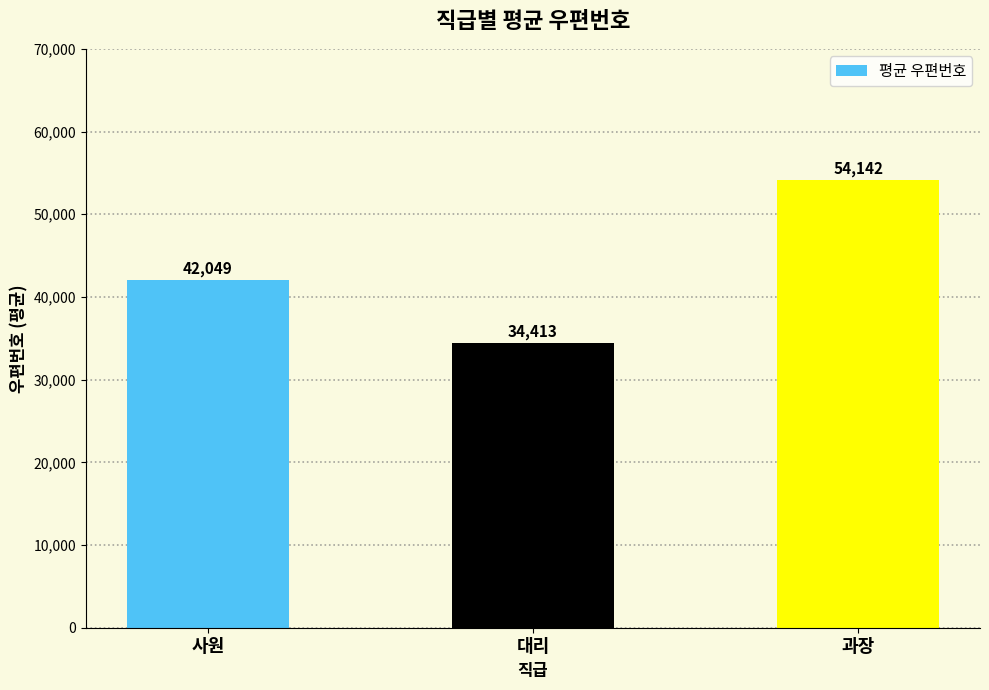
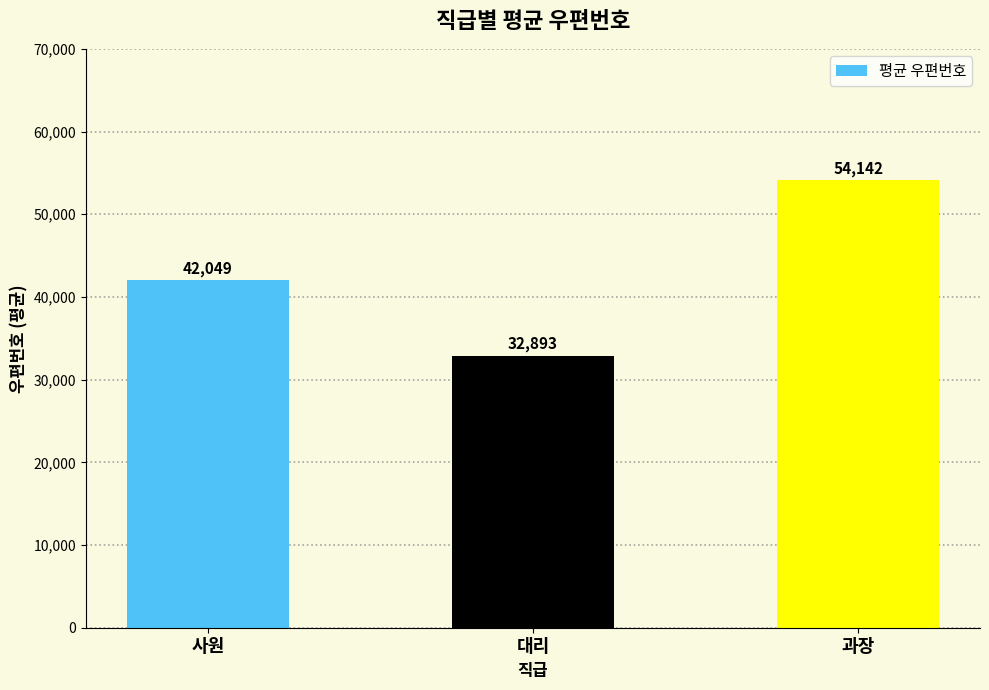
대리: 34,413 -> 32,893
